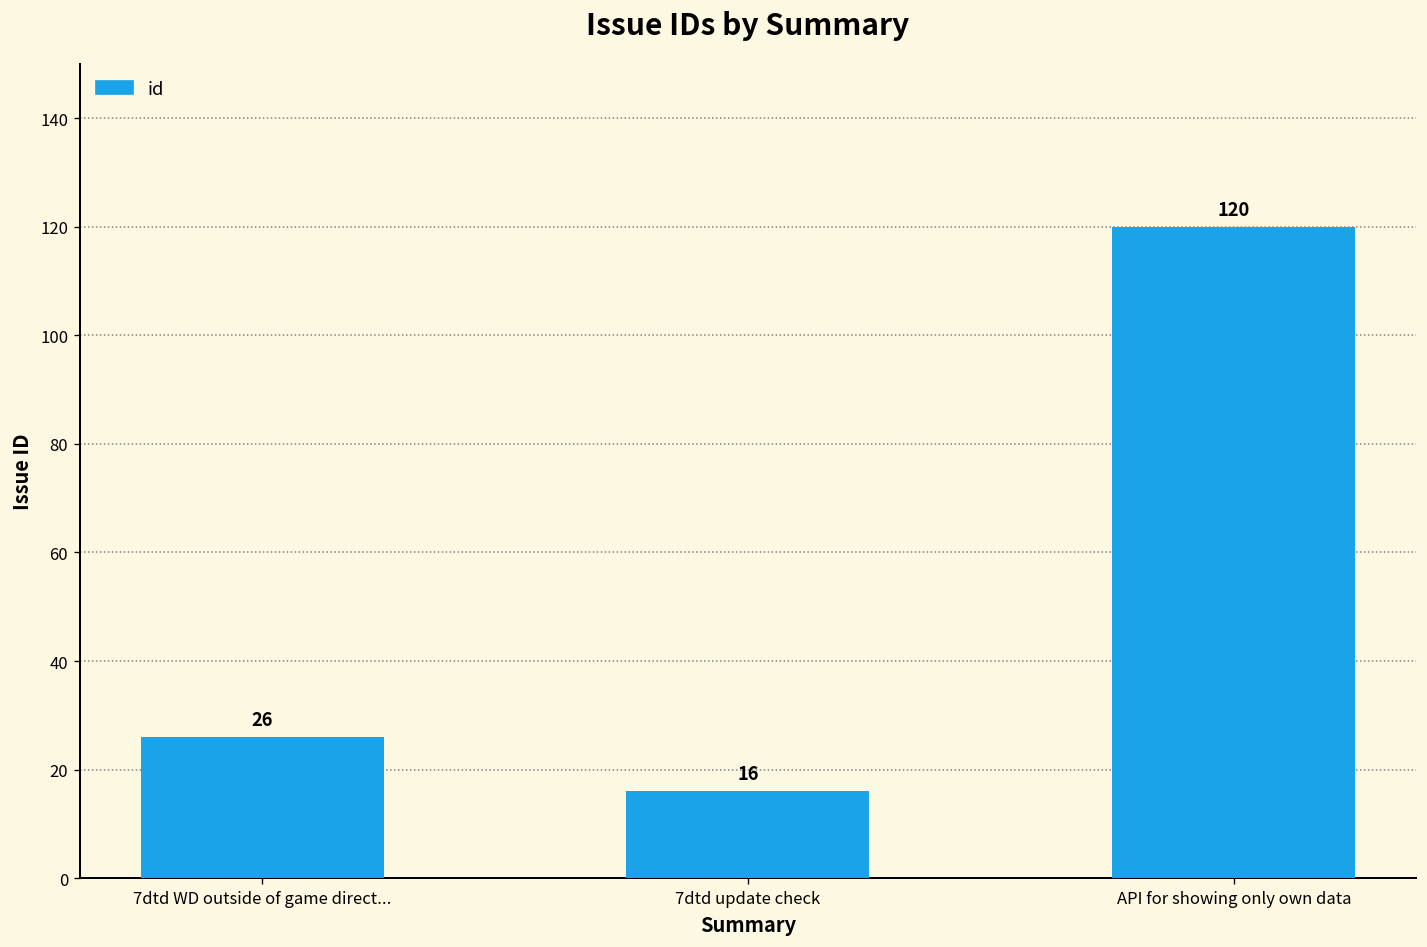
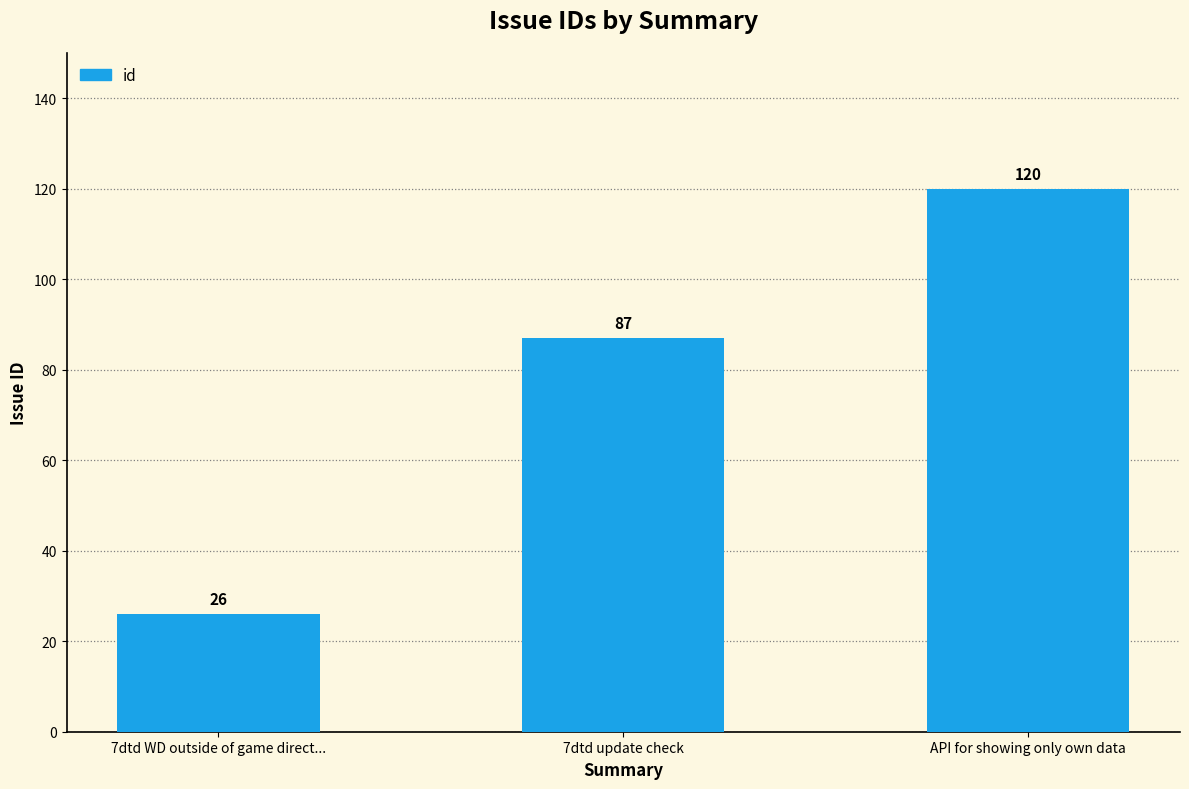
7dtd update check: 16 -> 87
